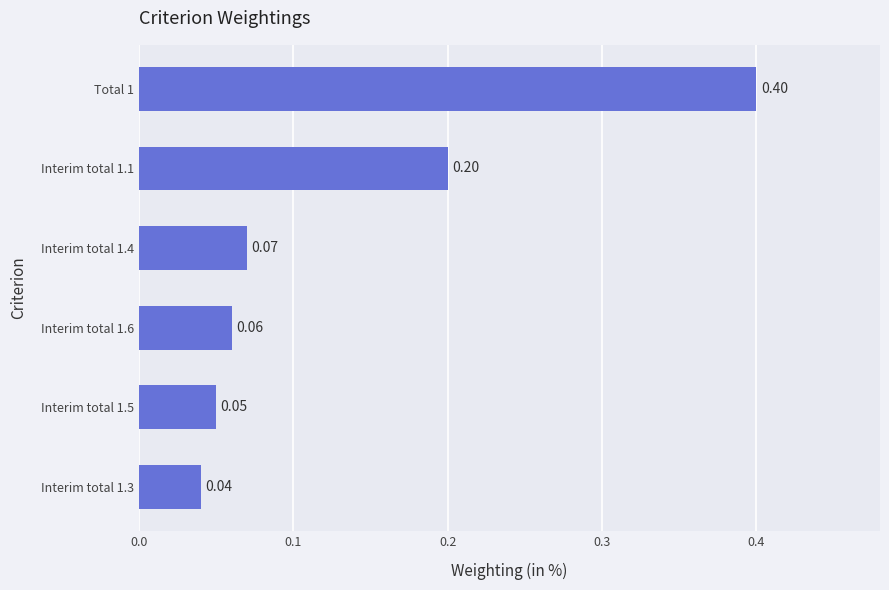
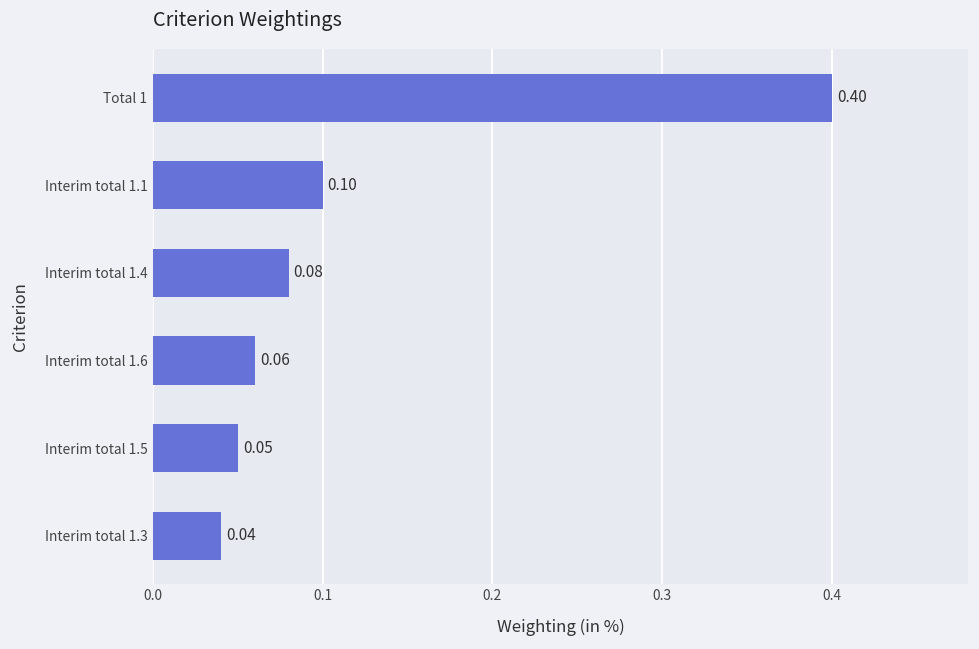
Interim total 1.1: 0.20 -> 0.10
Interim total 1.4: 0.07 -> 0.08
